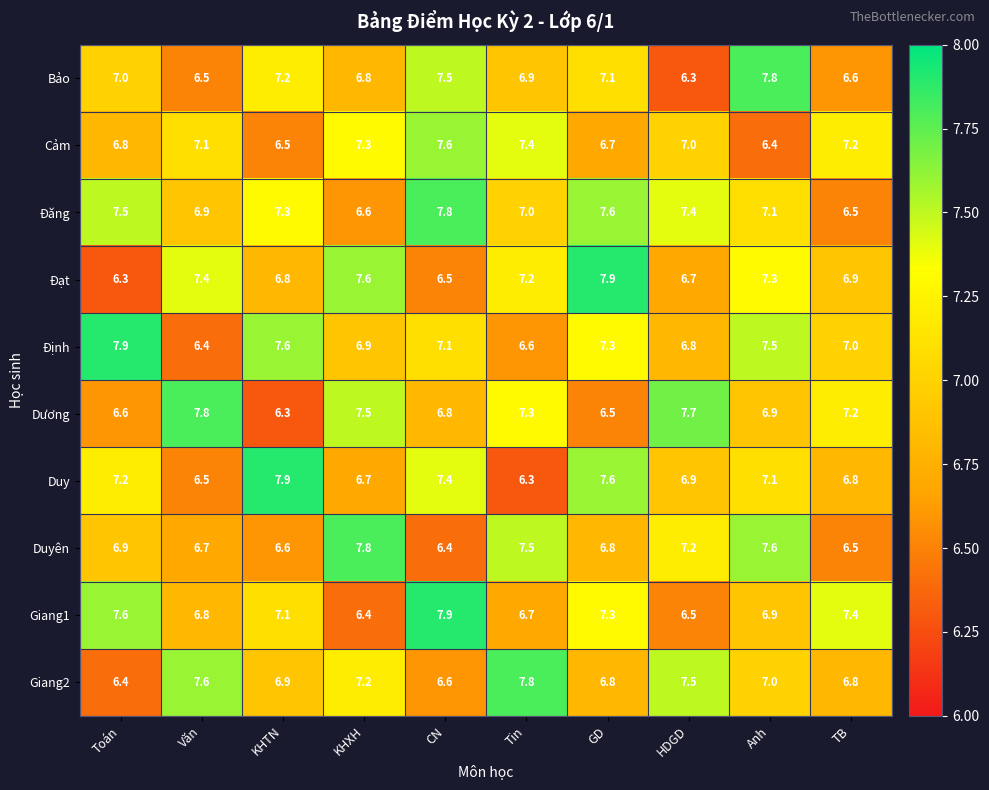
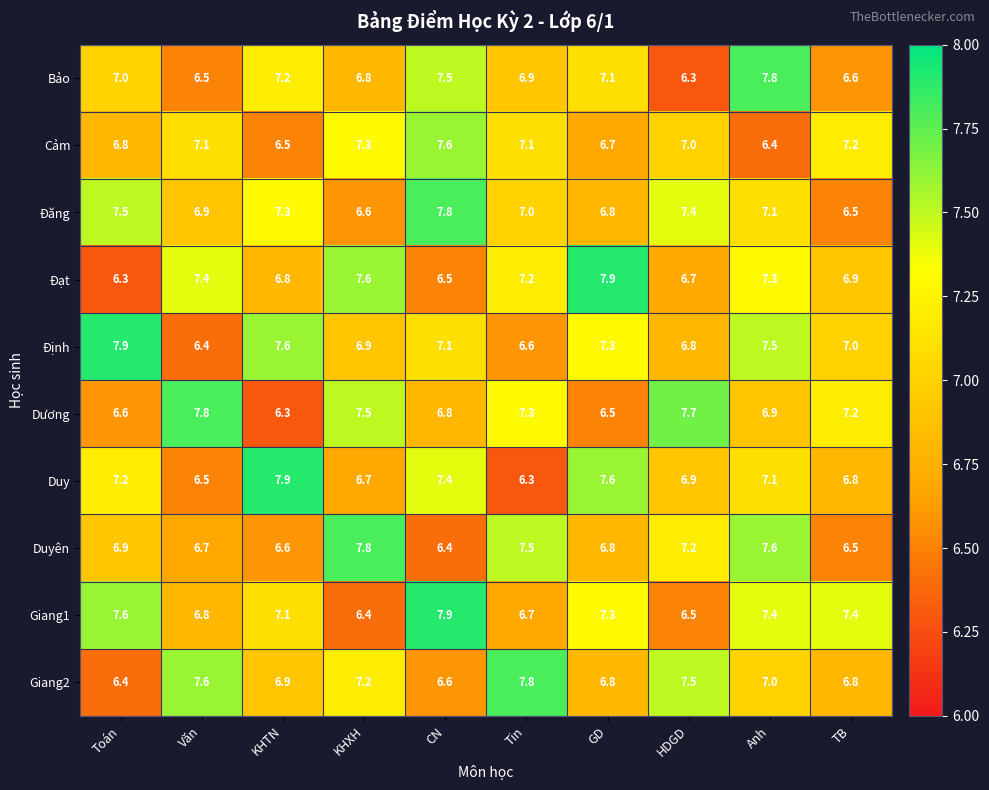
Cảm, Tin: 7.4 -> 7.1
Đăng, GD: 7.6 -> 6.8
Giang1, Anh: 6.9 -> 7.4
